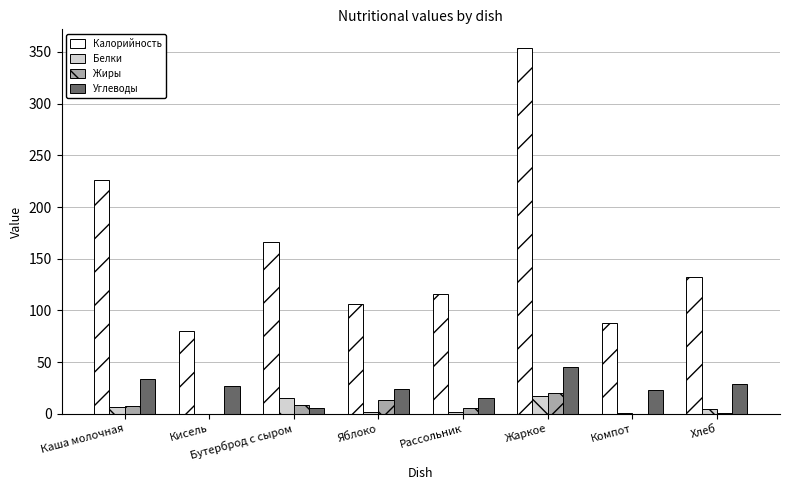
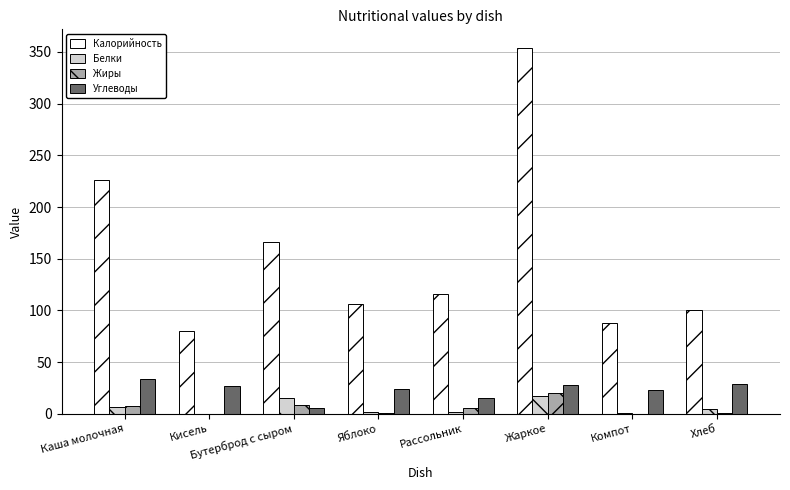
Жиры, Яблоко: 13 -> 1
Углеводы, Жаркое: 45 -> 28
Калорийность, Хлеб: 133 -> 101
